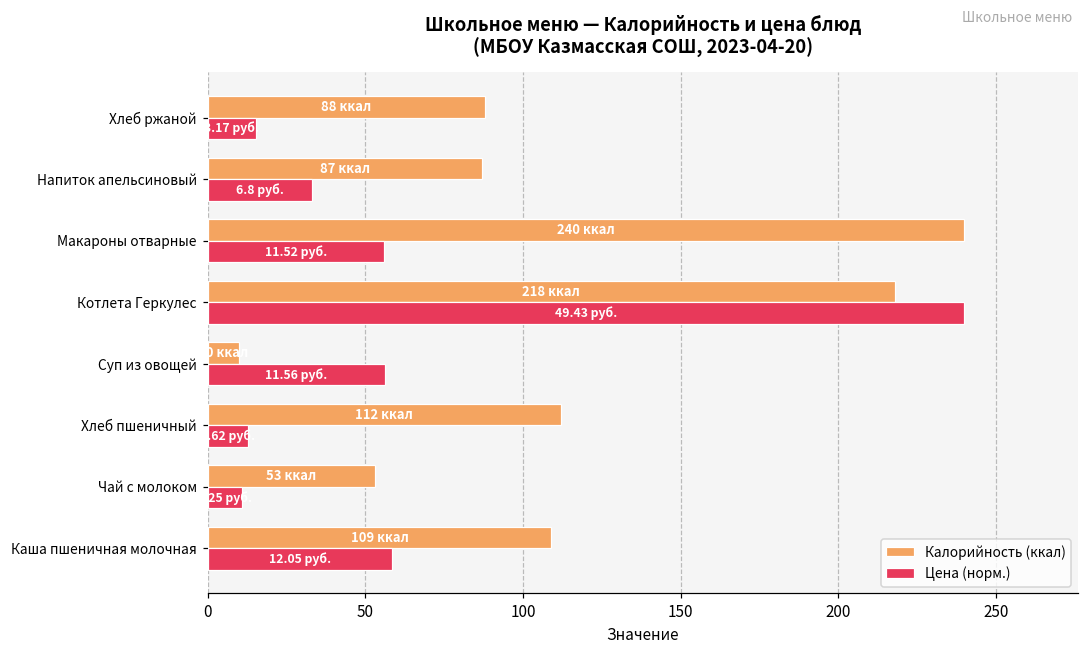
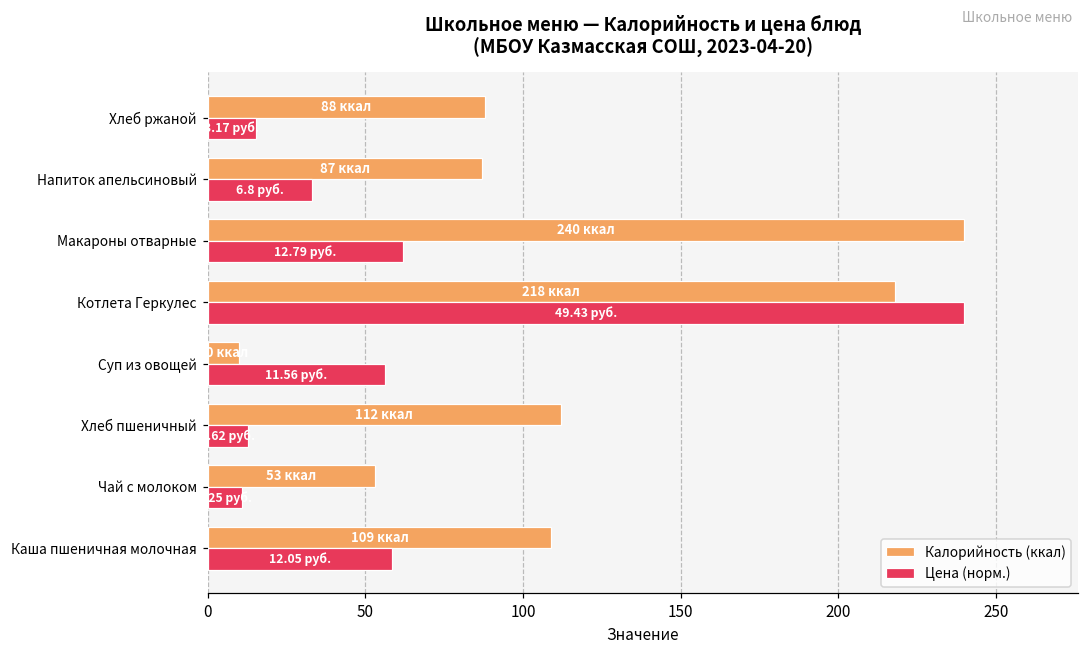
Цена (норм.), Макароны отварные: 11.52 -> 12.79
